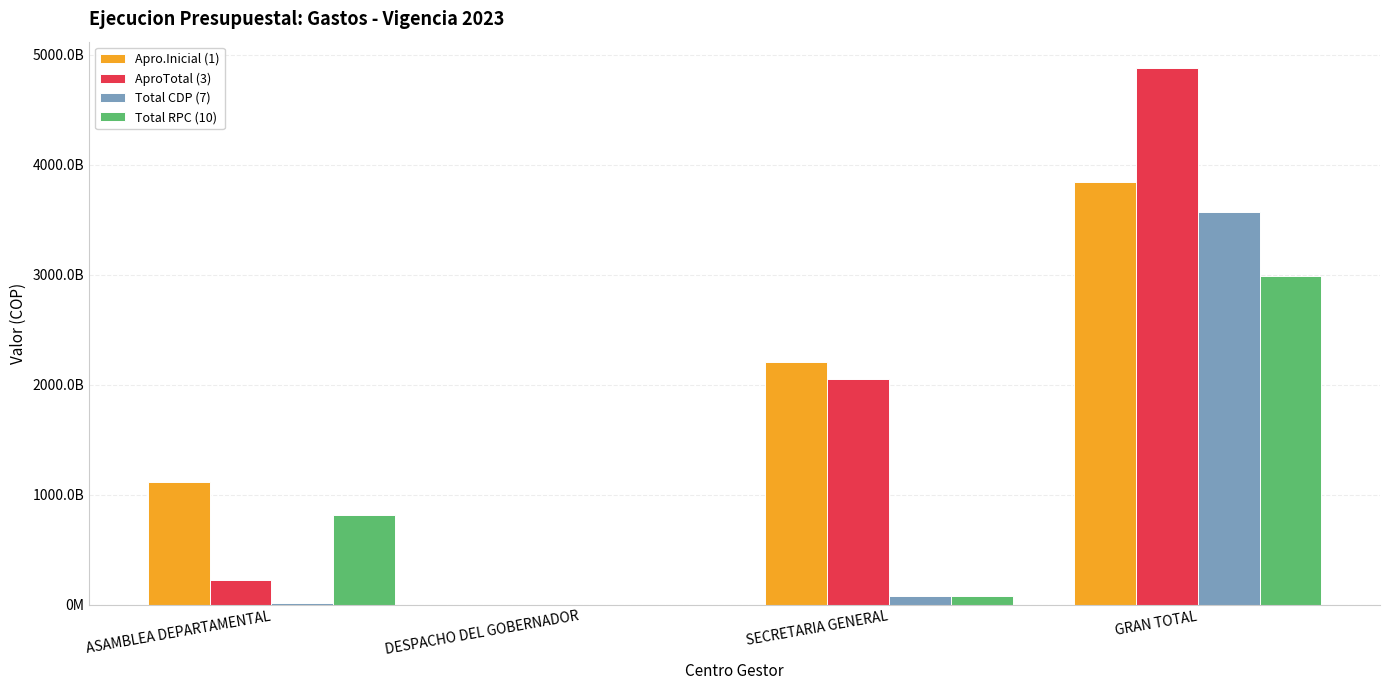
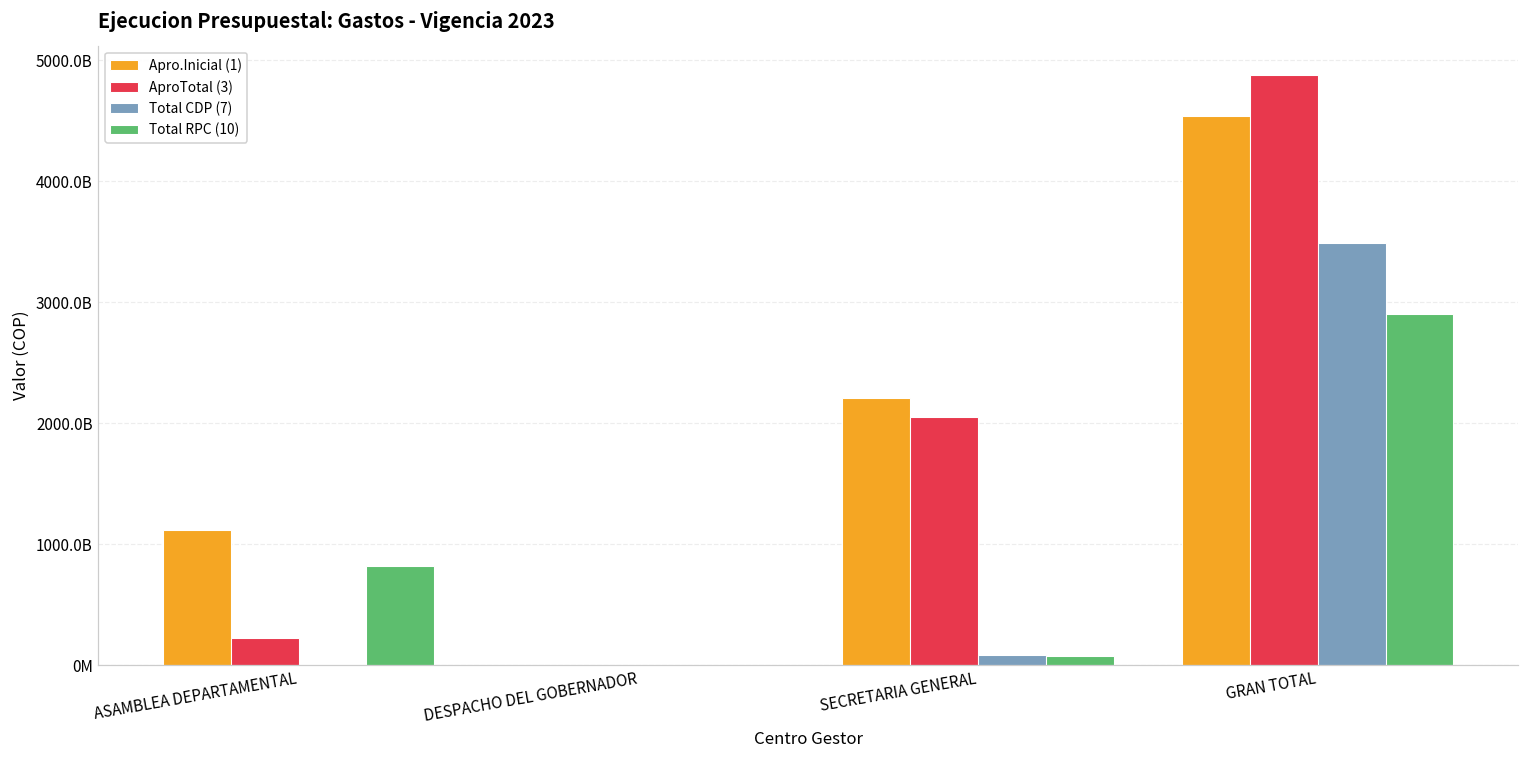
Apro.Inicial (1), GRAN TOTAL: 3850000000000 -> 4540000000000
Total CDP (7), GRAN TOTAL: 3570000000000 -> 3490000000000
Total RPC (10), GRAN TOTAL: 2990000000000 -> 2900000000000
